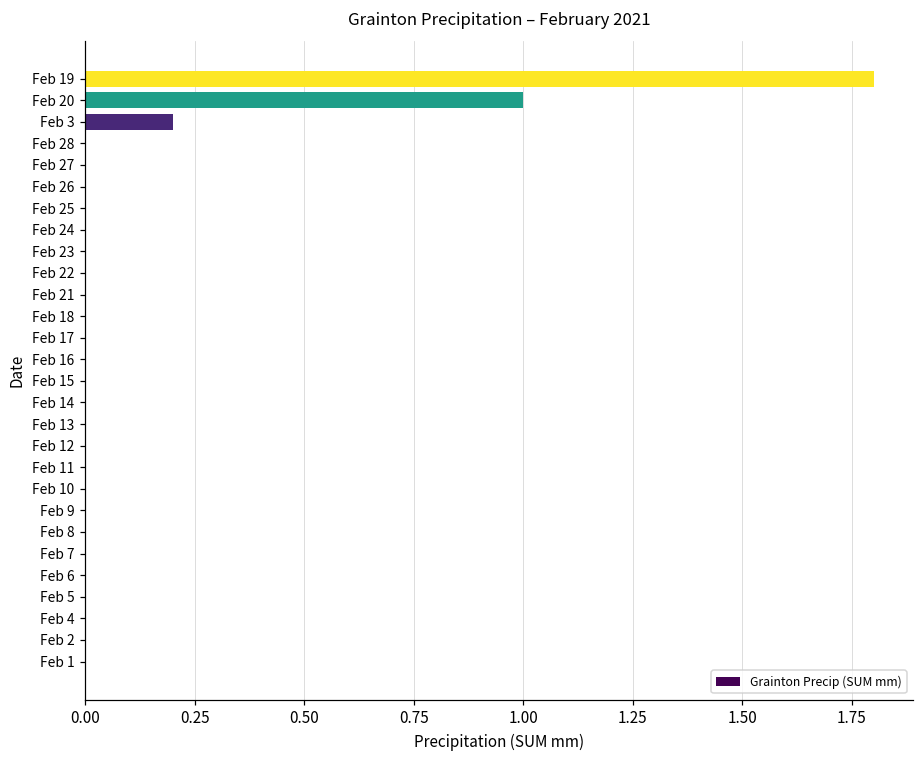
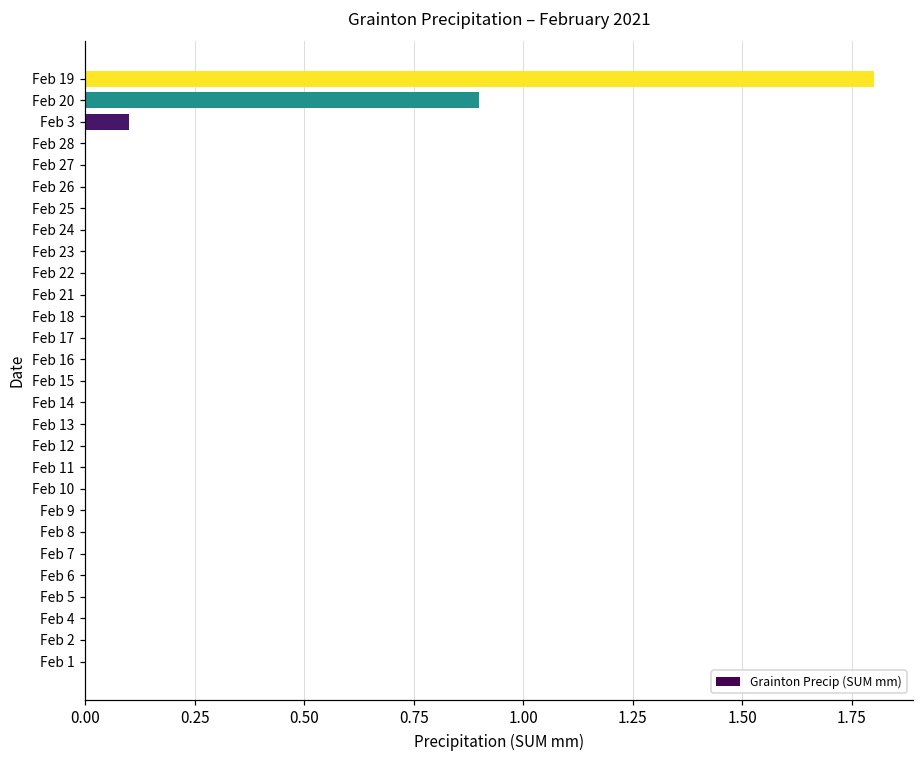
Feb 20: 1.0 -> 0.9
Feb 3: 0.2 -> 0.1
